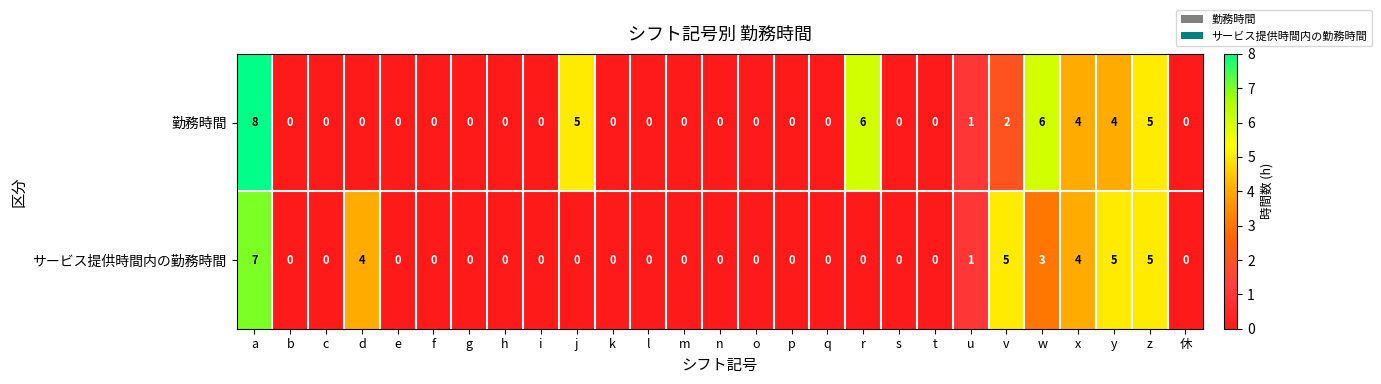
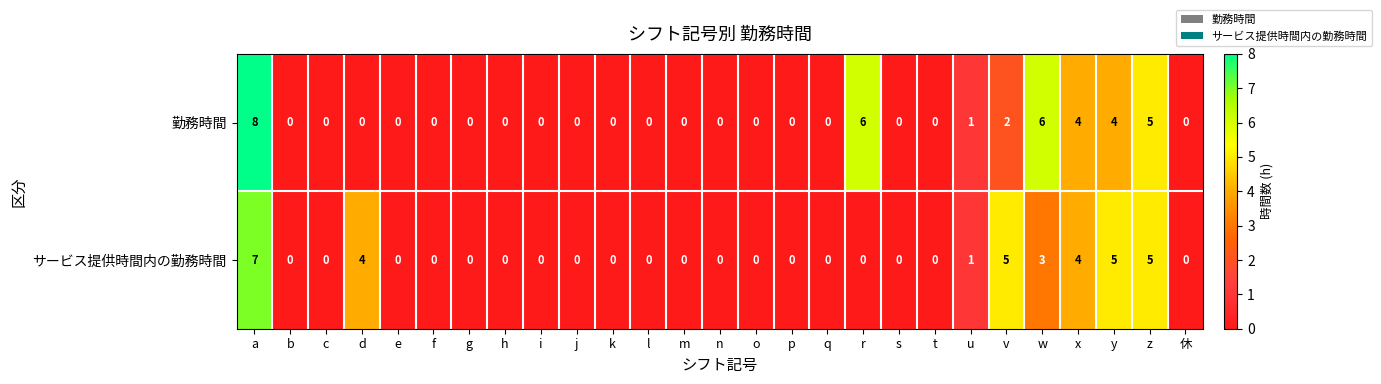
勤務時間, j: 5 -> 0
